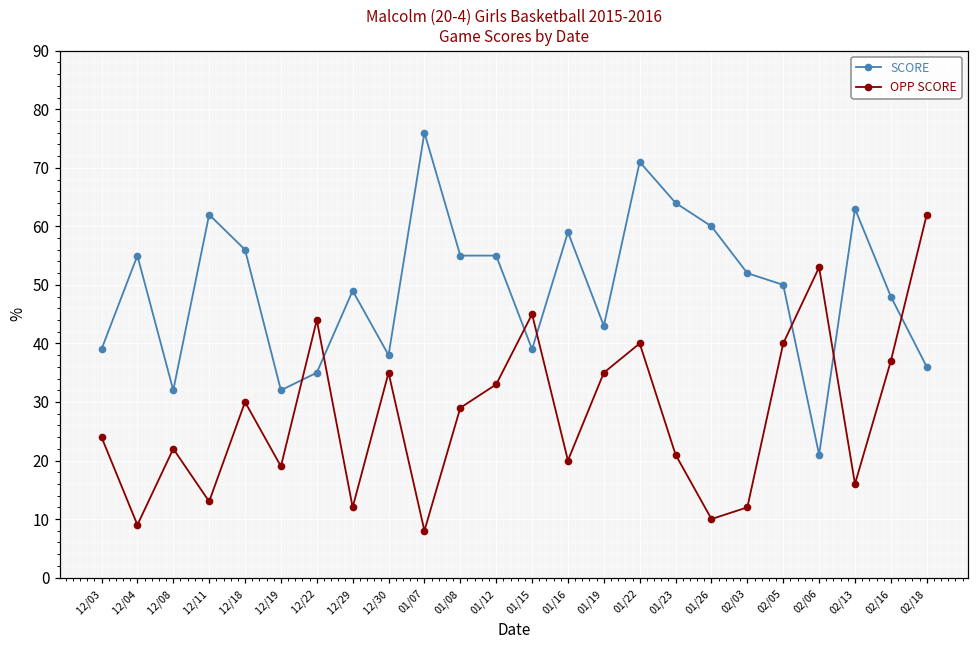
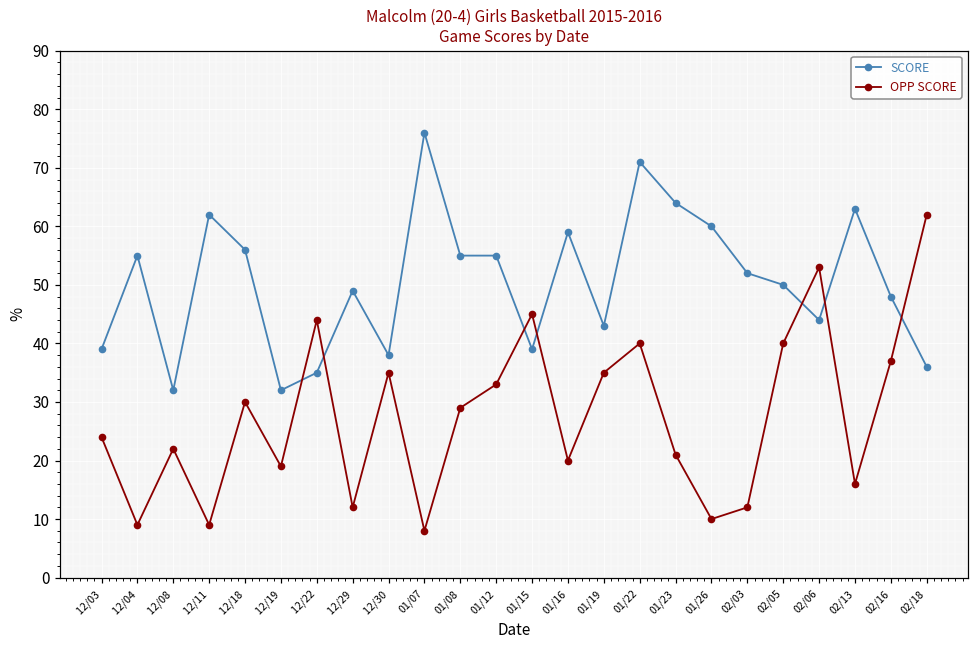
OPP SCORE, 12/11: 13 -> 9
SCORE, 02/06: 21 -> 44
